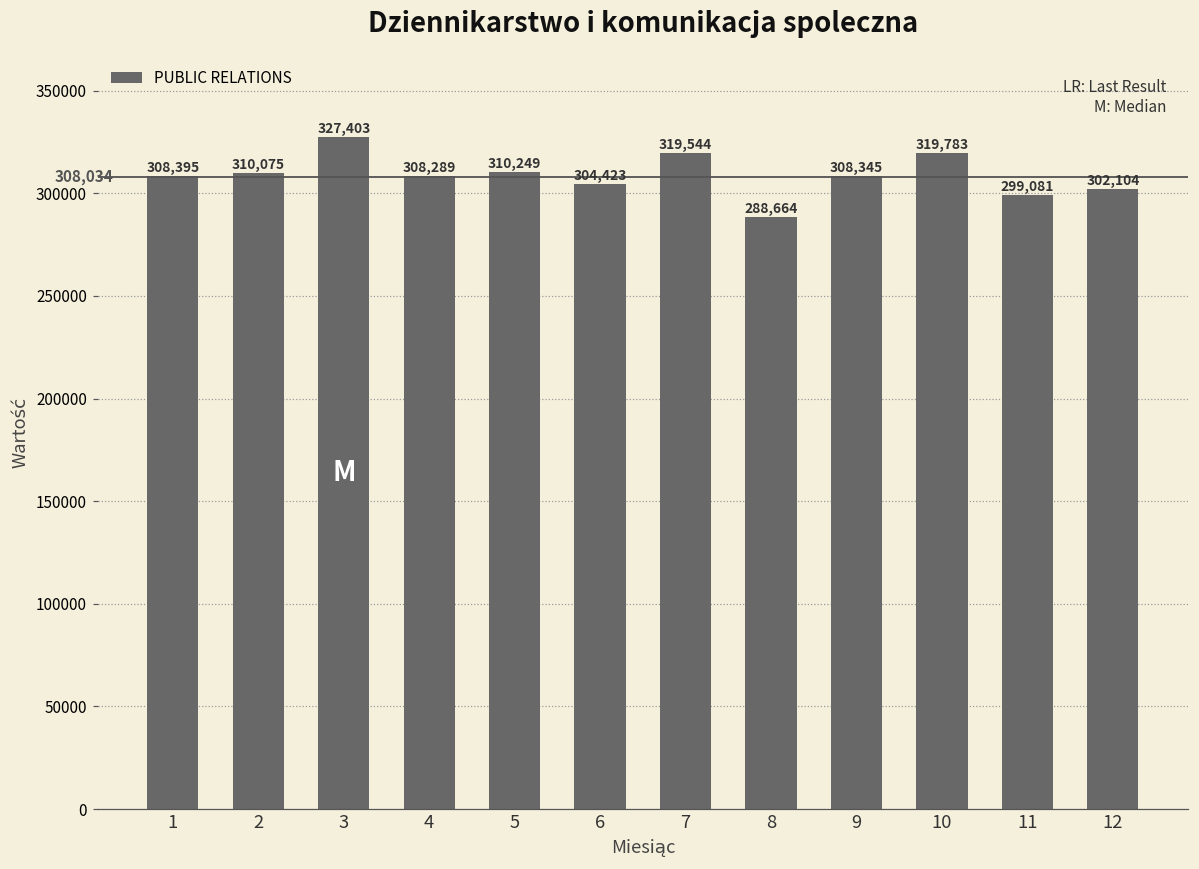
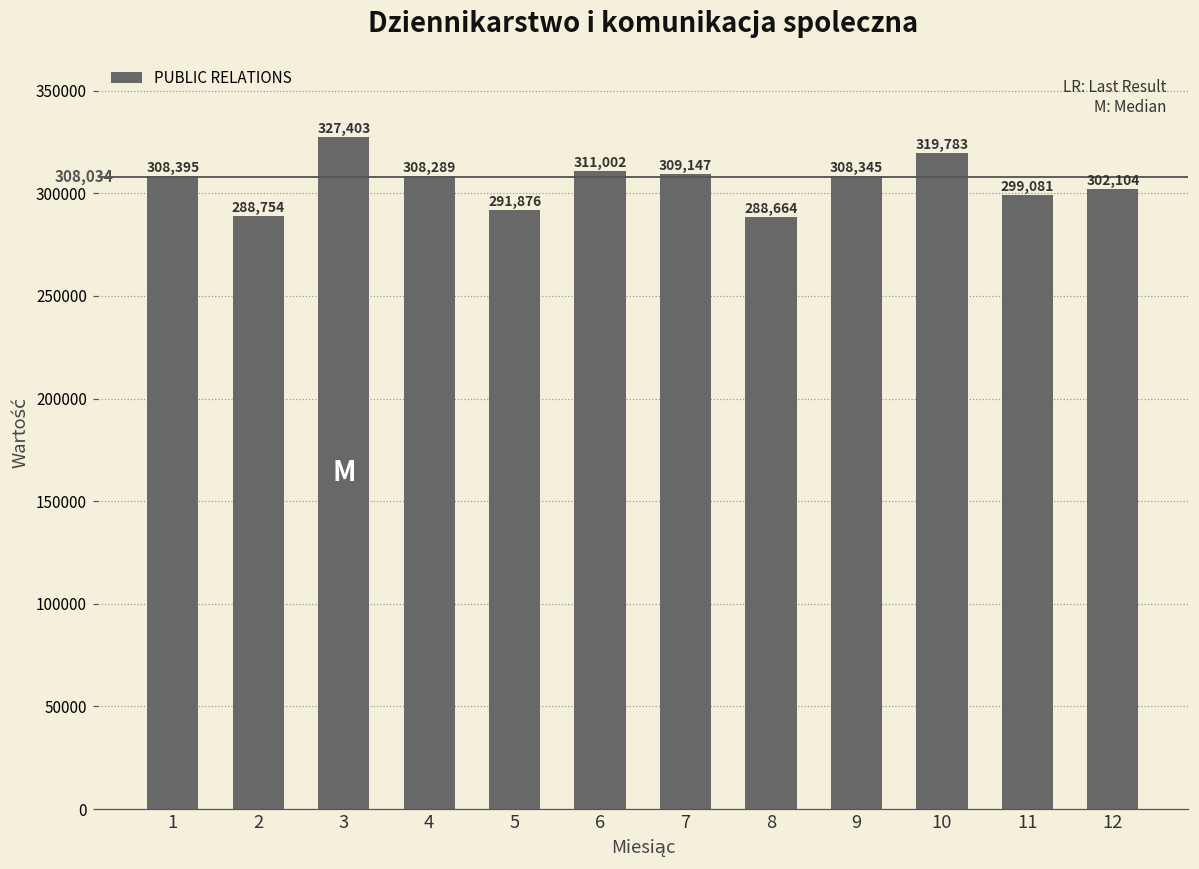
2: 310,075 -> 288,754
5: 310,249 -> 291,876
6: 304,423 -> 311,002
7: 319,544 -> 309,147
